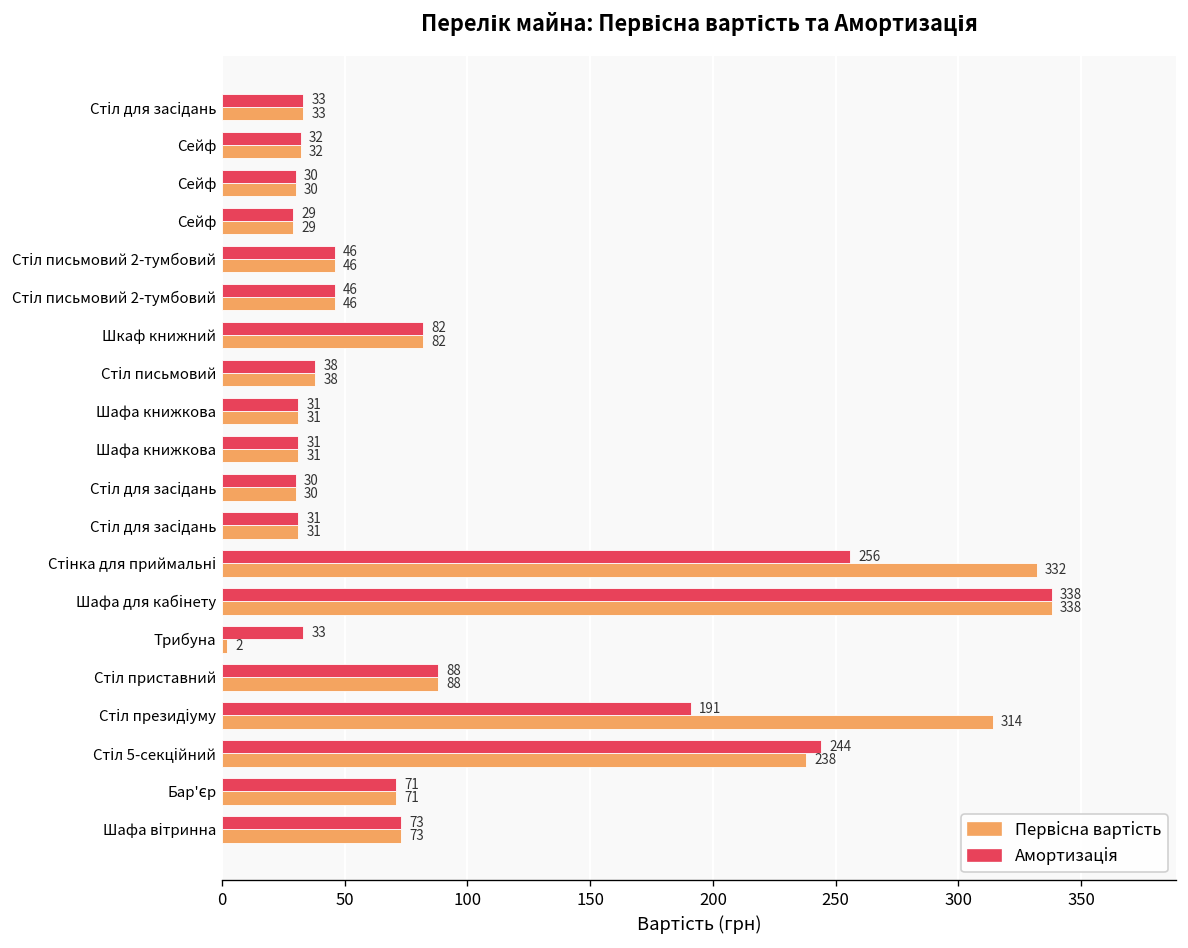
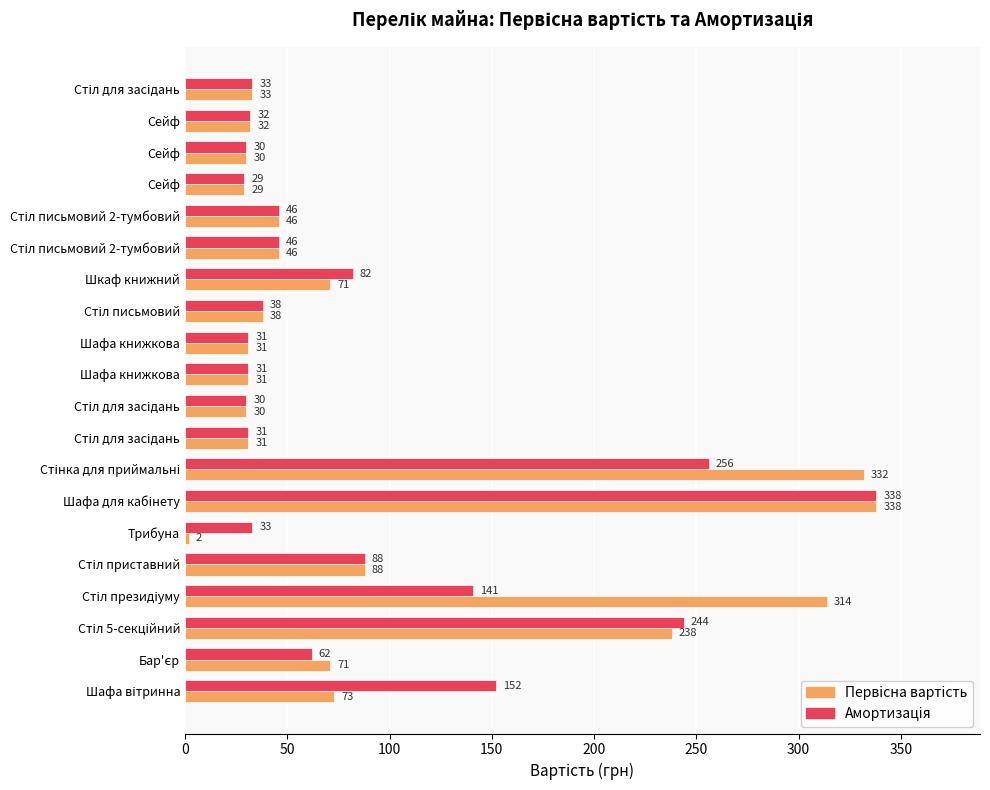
Первісна вартість, Шкаф книжний: 82 -> 71
Амортизація, Стіл президіуму: 191 -> 141
Амортизація, Бар'єр: 71 -> 62
Амортизація, Шафа вітринна: 73 -> 152
